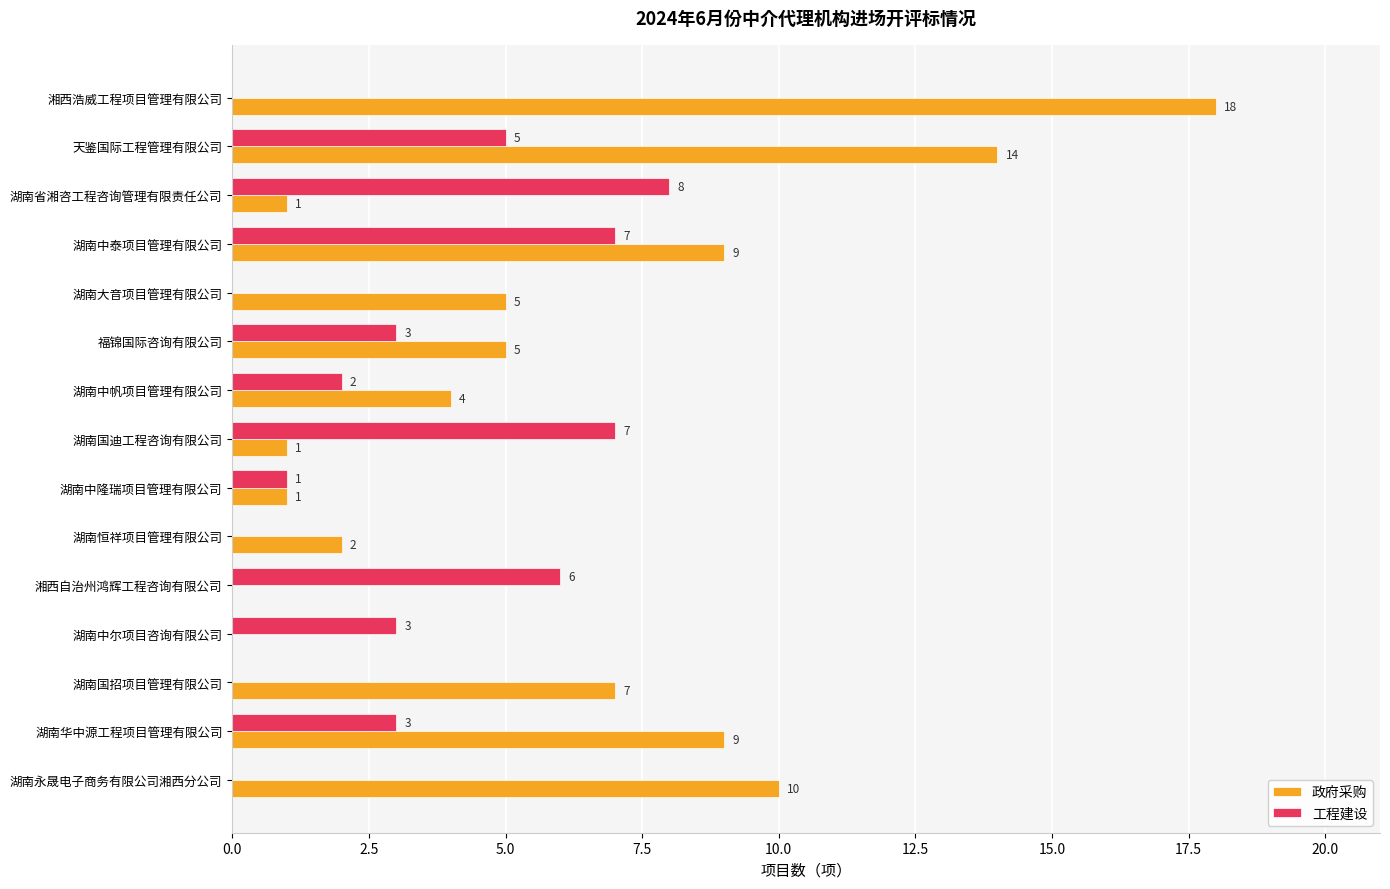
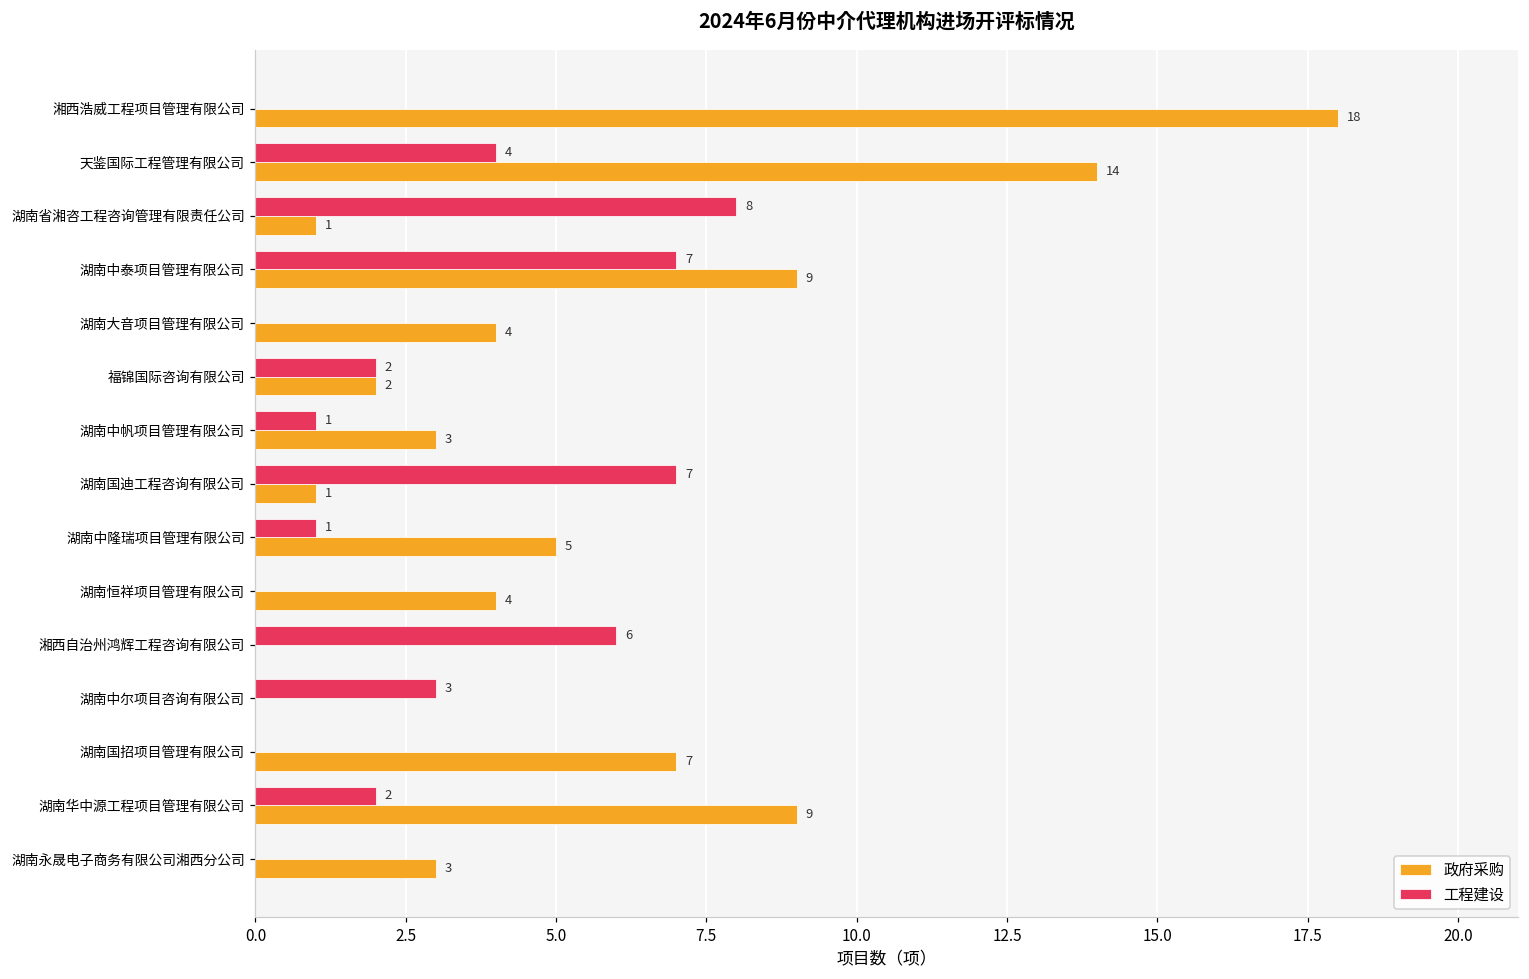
工程建设, 天鉴国际工程管理有限公司: 5 -> 4
政府采购, 湖南大音项目管理有限公司: 5 -> 4
工程建设, 福锦国际咨询有限公司: 3 -> 2
政府采购, 福锦国际咨询有限公司: 5 -> 2
工程建设, 湖南中帆项目管理有限公司: 2 -> 1
政府采购, 湖南中帆项目管理有限公司: 4 -> 3
政府采购, 湖南中隆瑞项目管理有限公司: 1 -> 5
政府采购, 湖南恒祥项目管理有限公司: 2 -> 4
工程建设, 湖南华中源工程项目管理有限公司: 3 -> 2
政府采购, 湖南永晟电子商务有限公司湘西分公司: 10 -> 3
